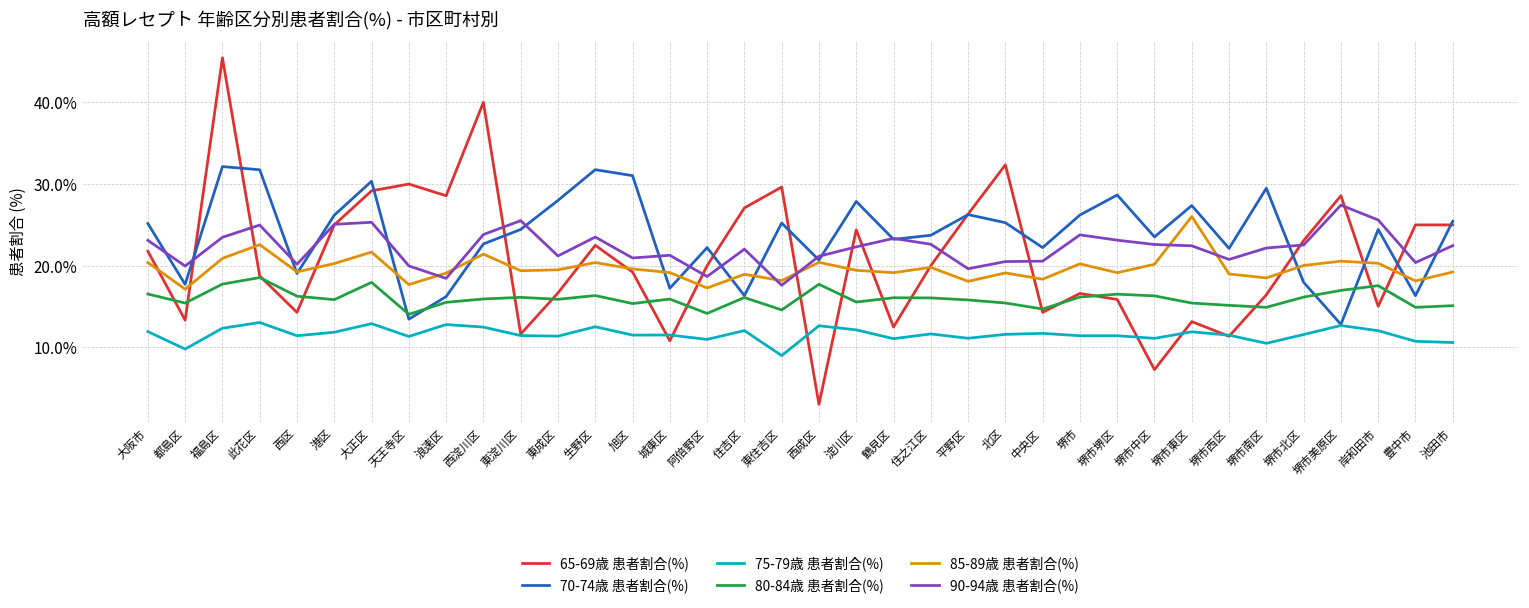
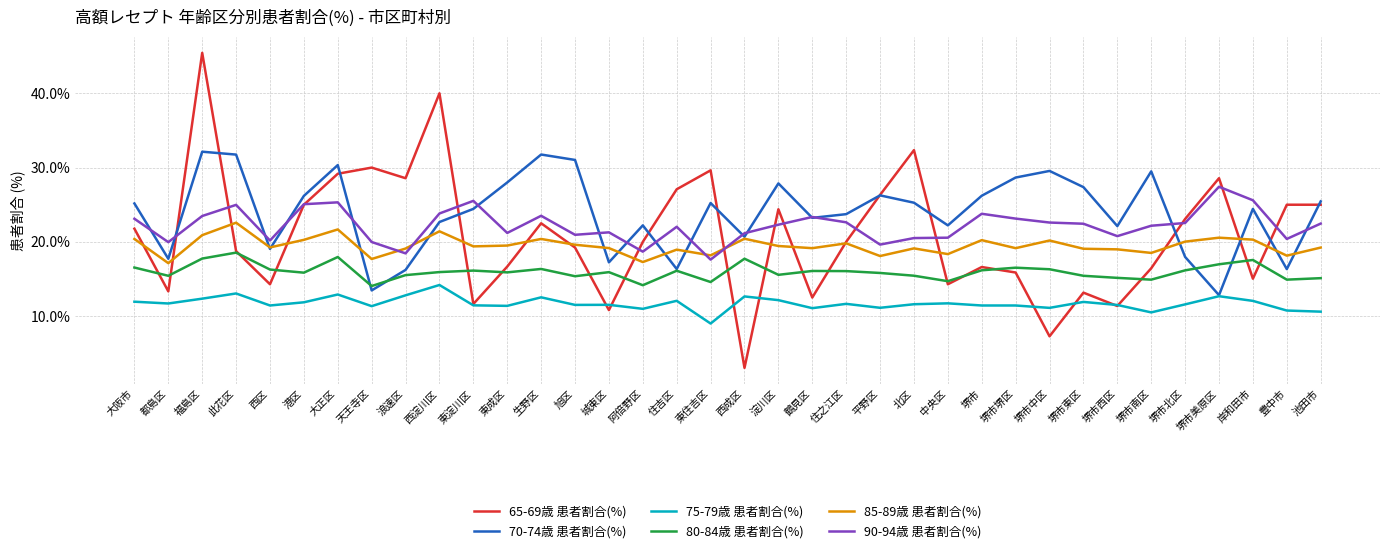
75-79歳 患者割合(%), 都島区: 10% -> 12%
75-79歳 患者割合(%), 西淀川区: 12% -> 14%
70-74歳 患者割合(%), 堺市中区: 24% -> 30%
85-89歳 患者割合(%), 堺市東区: 26% -> 19%
